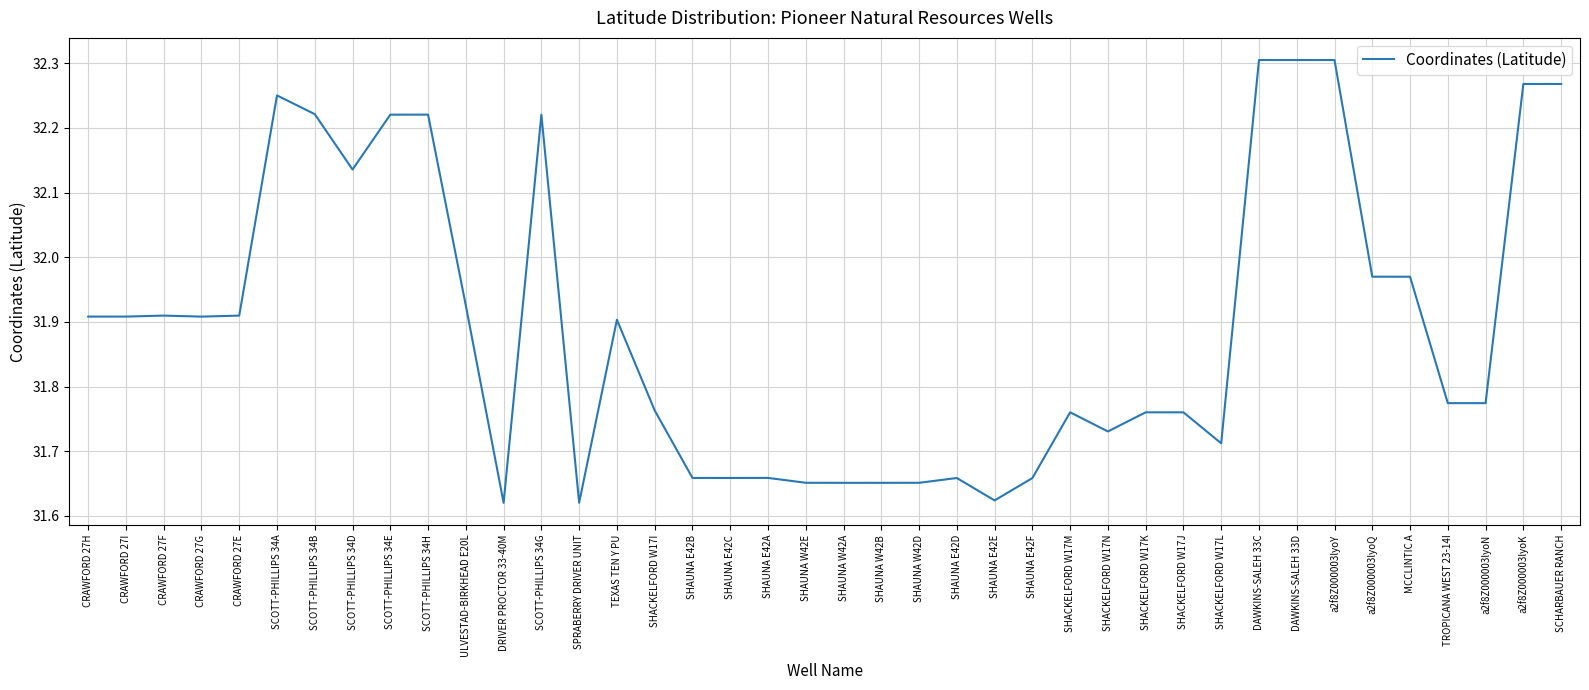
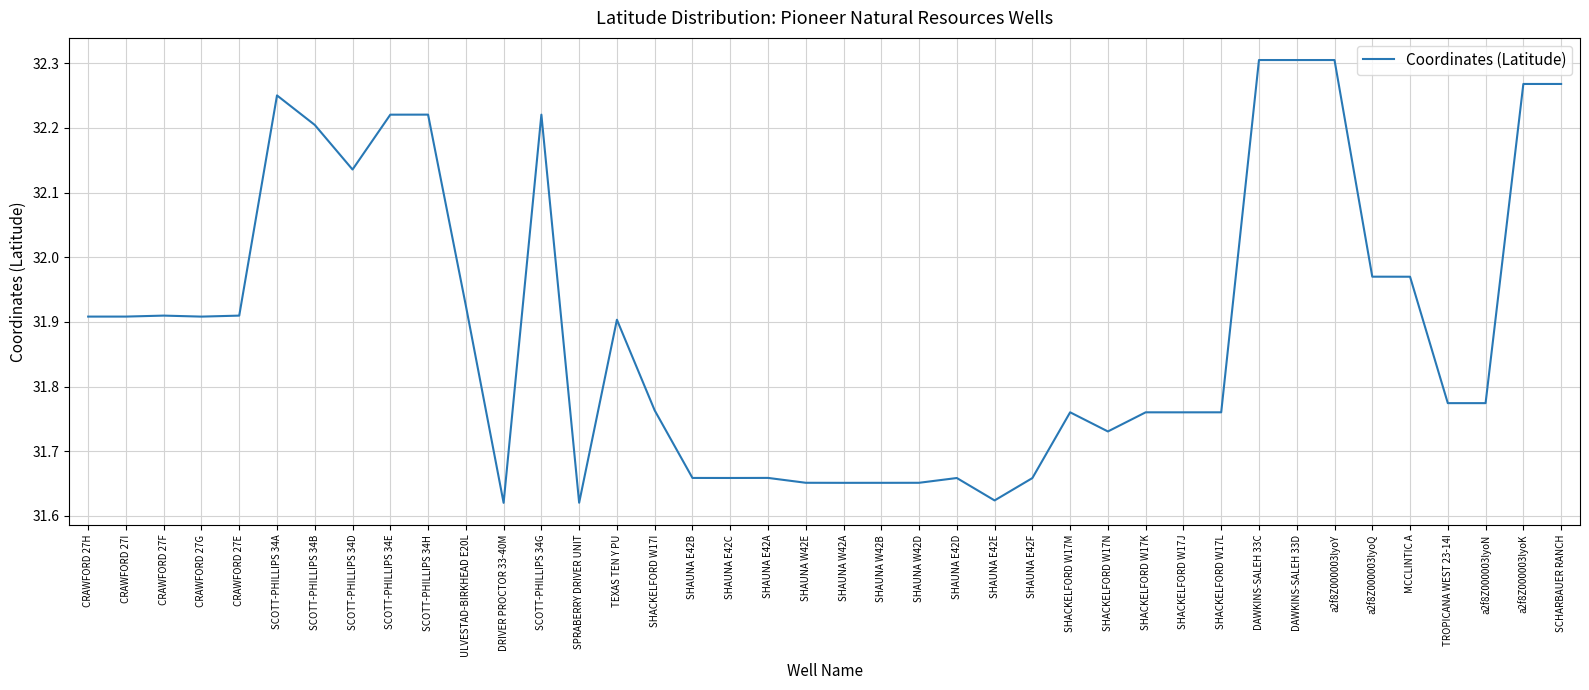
SCOTT-PHILLIPS 34B: 32.22 -> 32.20
SHACKELFORD W17L: 31.71 -> 31.76
